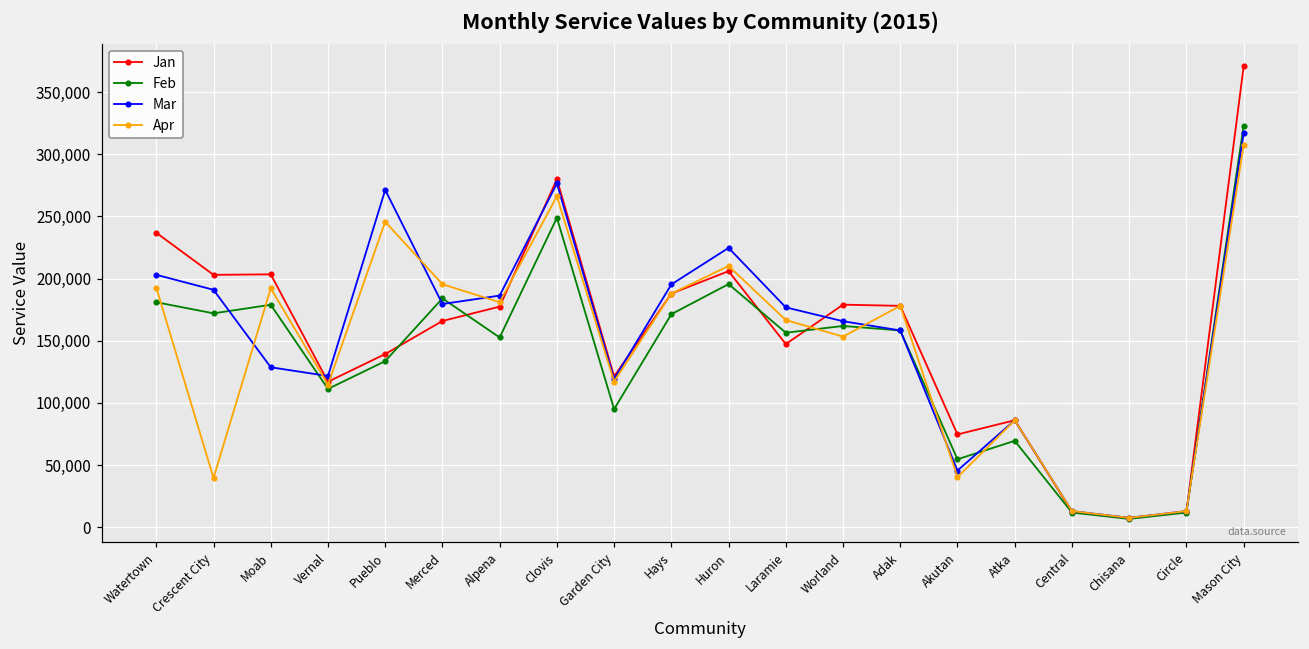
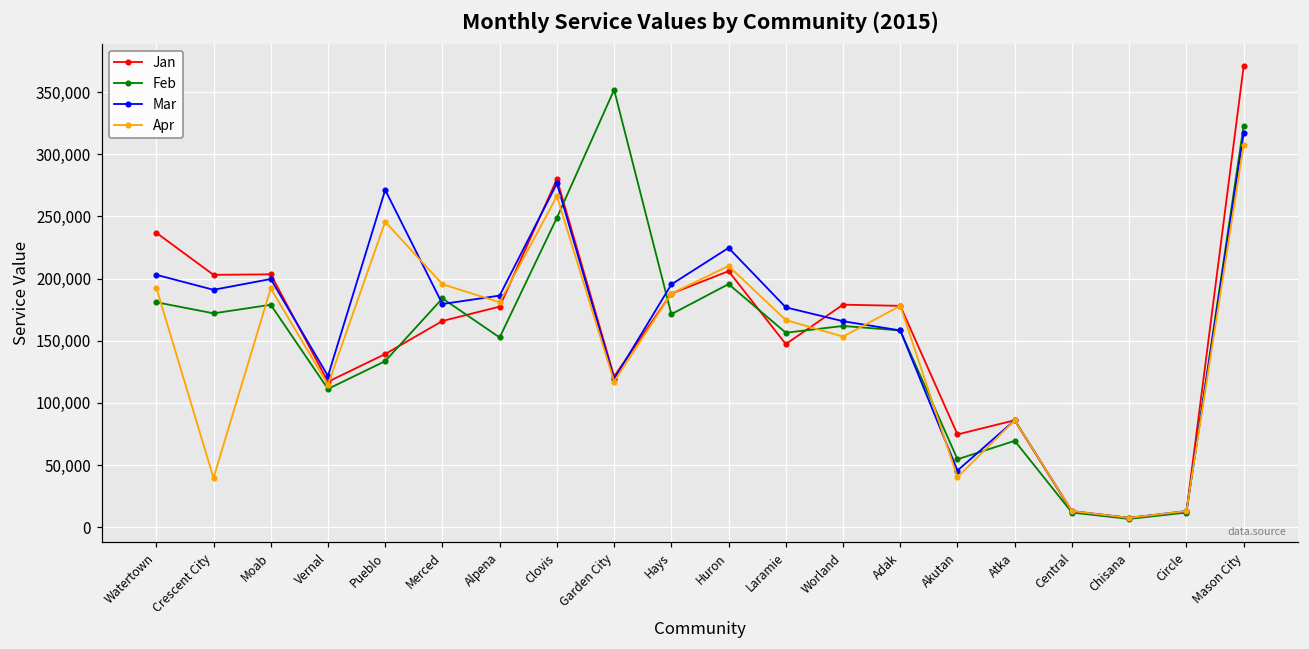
Mar, Moab: 129,000 -> 200,000
Feb, Garden City: 95,000 -> 352,000
